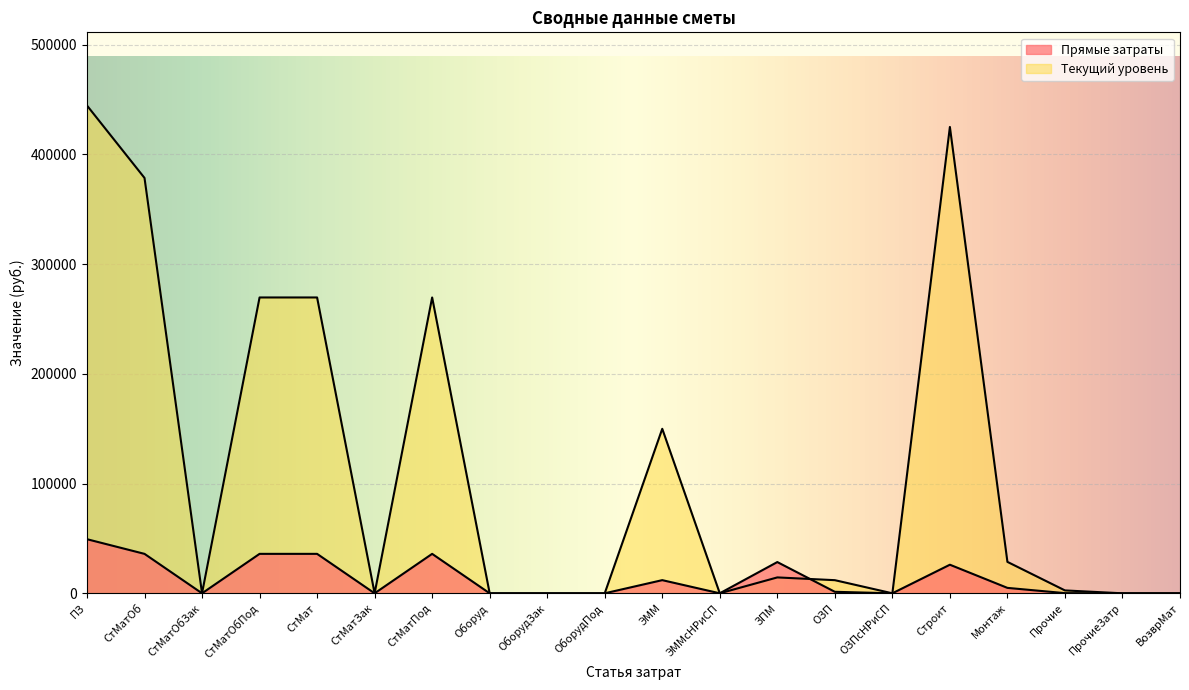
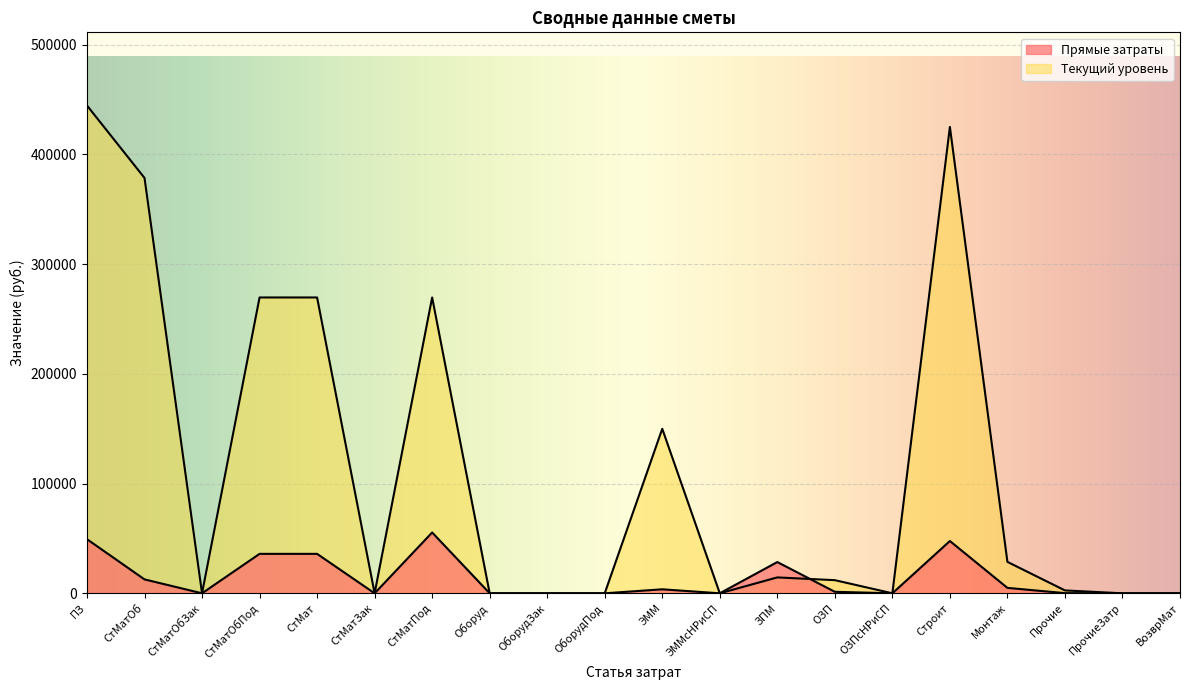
Прямые затраты, СтМатОб: 36000 -> 13000
Прямые затраты, СтМатПод: 36000 -> 55000
Прямые затраты, ЭММ: 12000 -> 4000
Прямые затраты, Строит: 26000 -> 48000
